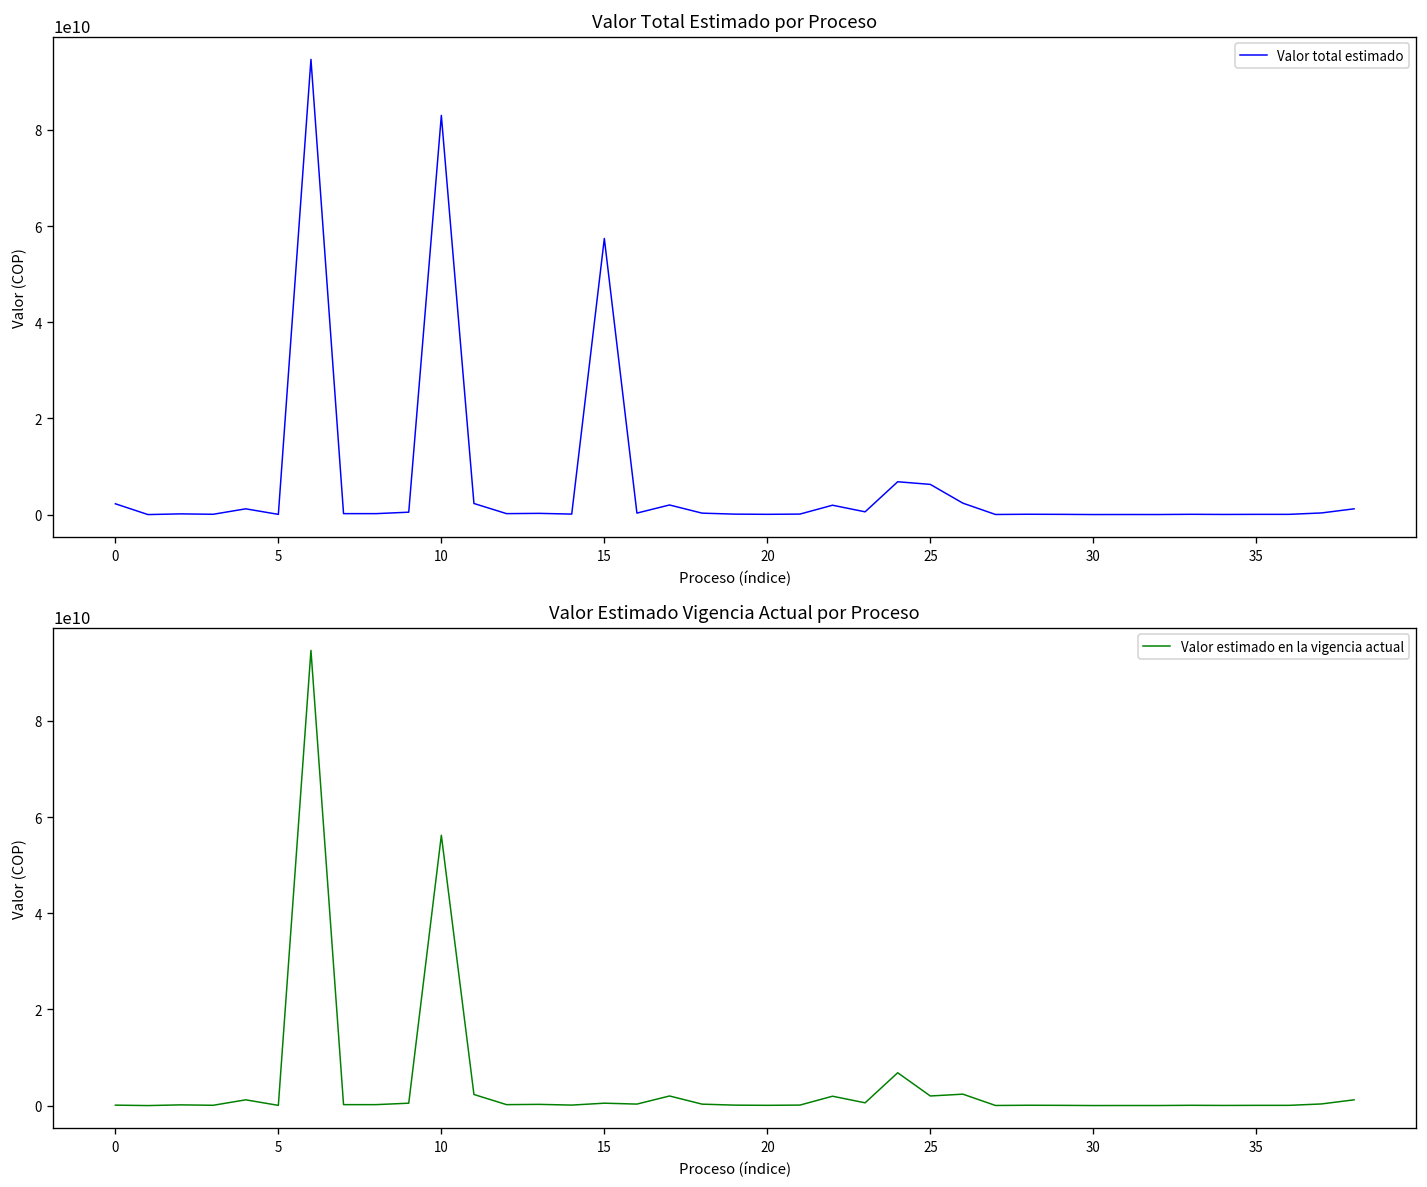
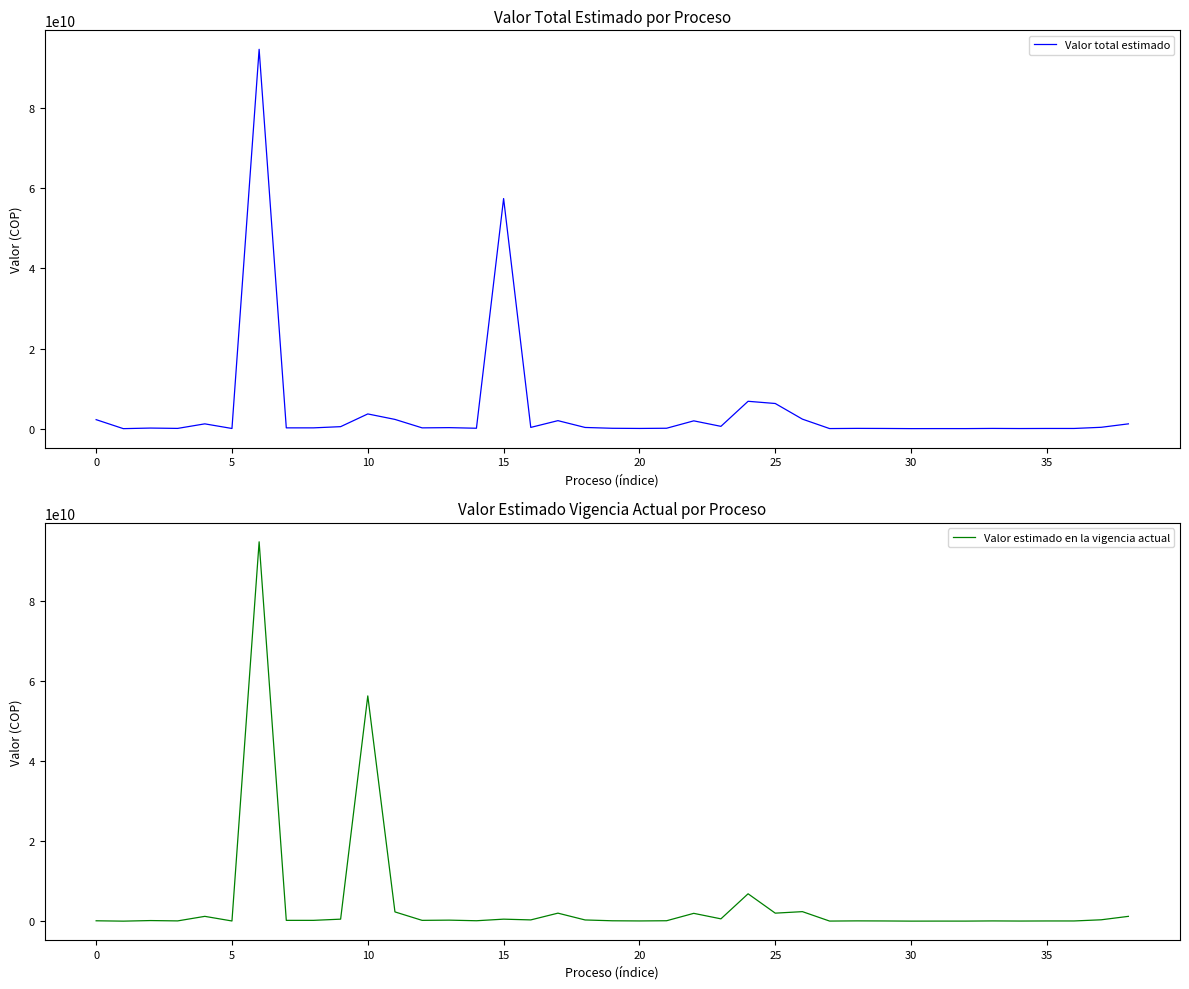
Valor Total Estimado por Proceso, 10: 83000000000 -> 4000000000
